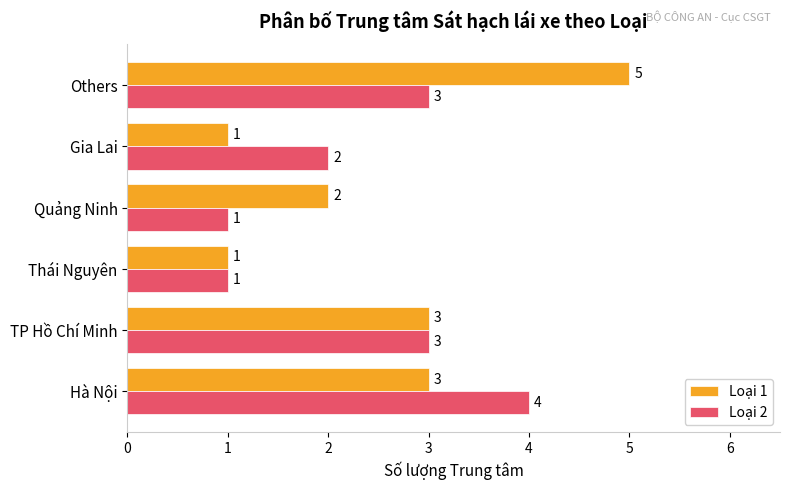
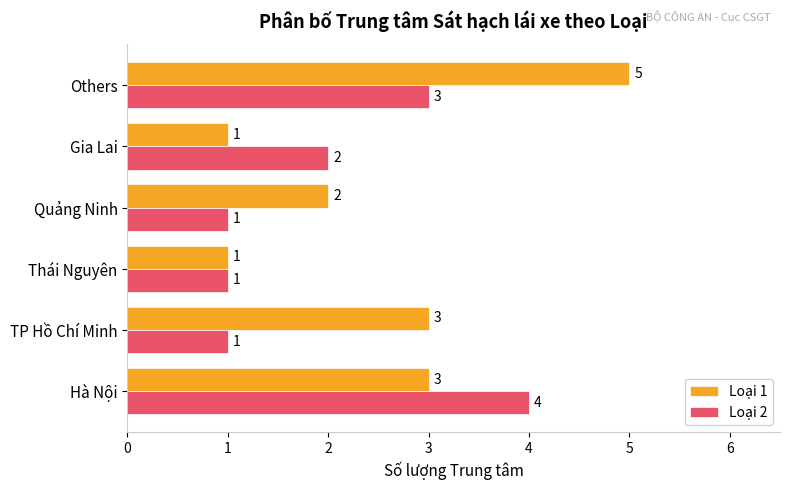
Loại 2, TP Hồ Chí Minh: 3 -> 1
